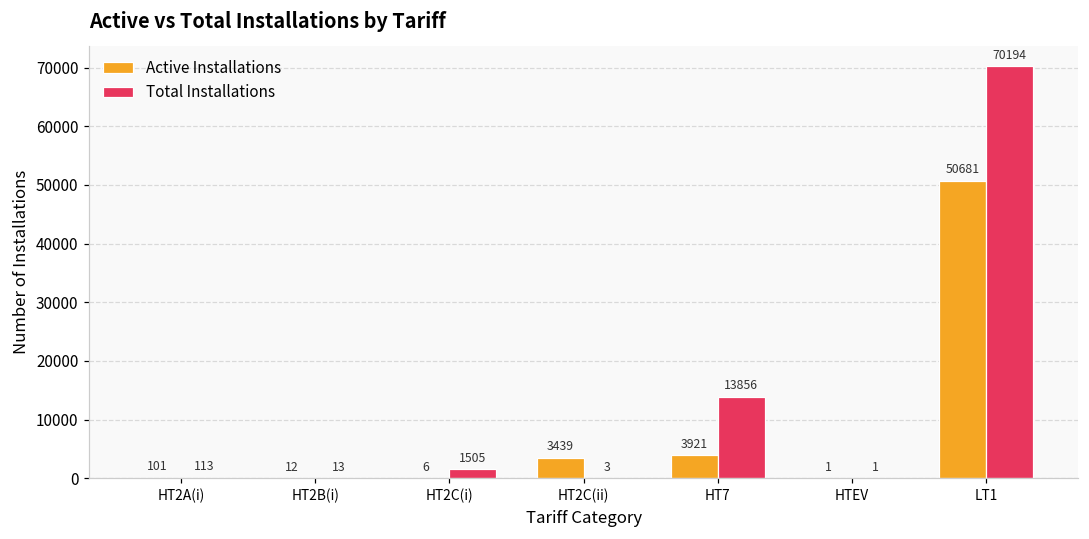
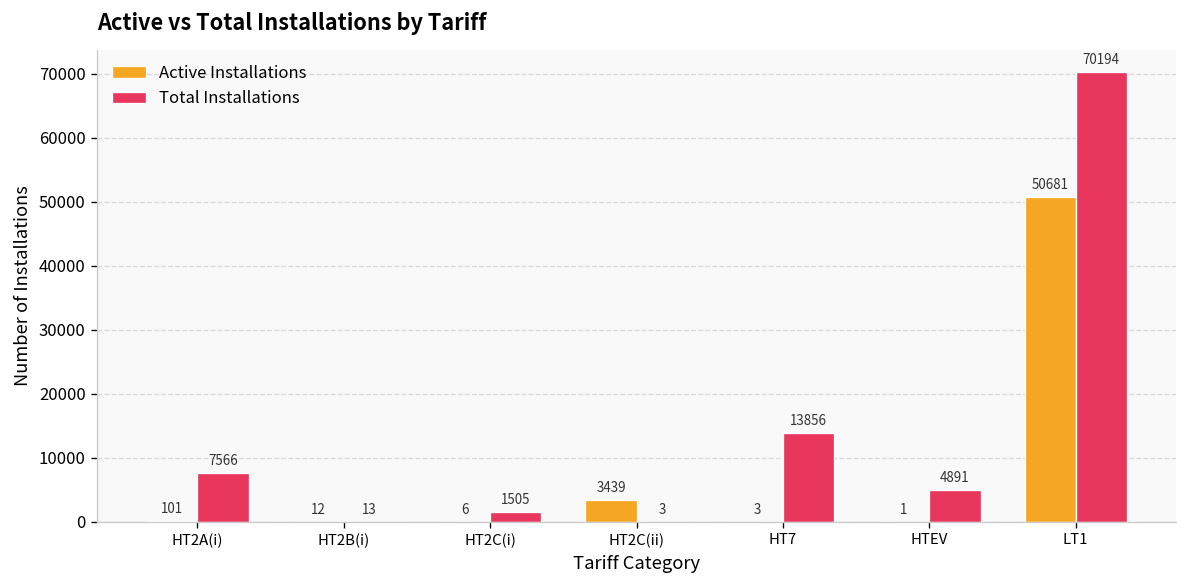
Total Installations, HT2A(i): 113 -> 7566
Active Installations, HT7: 3921 -> 3
Total Installations, HTEV: 1 -> 4891
